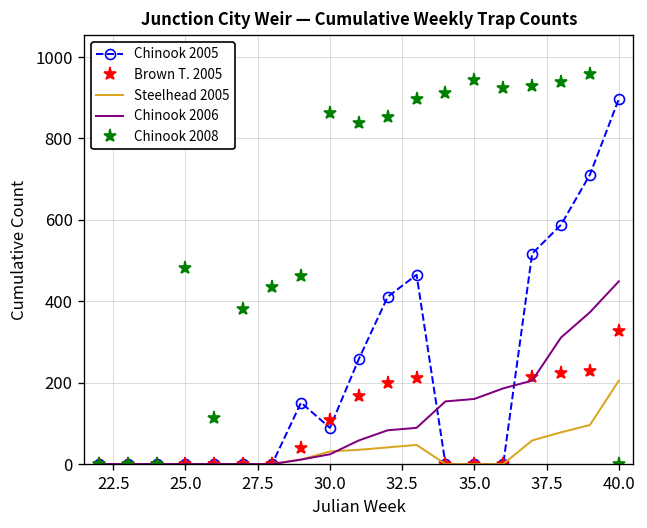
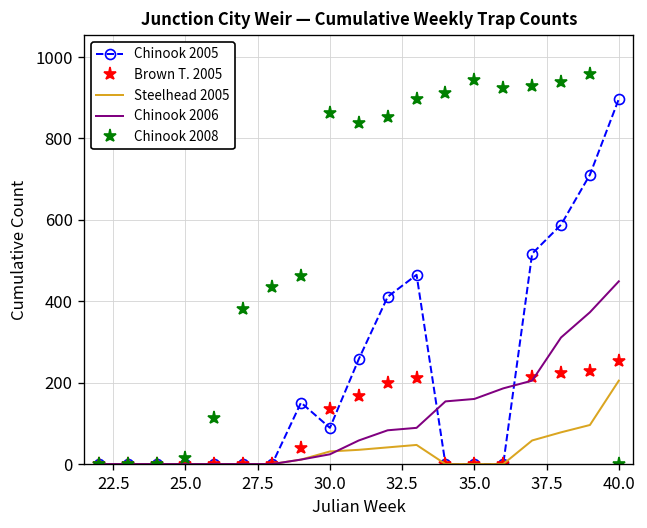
Chinook 2008, 25.0: 480 -> 20
Brown T. 2005, 30.0: 110 -> 140
Brown T. 2005, 40.0: 330 -> 250
